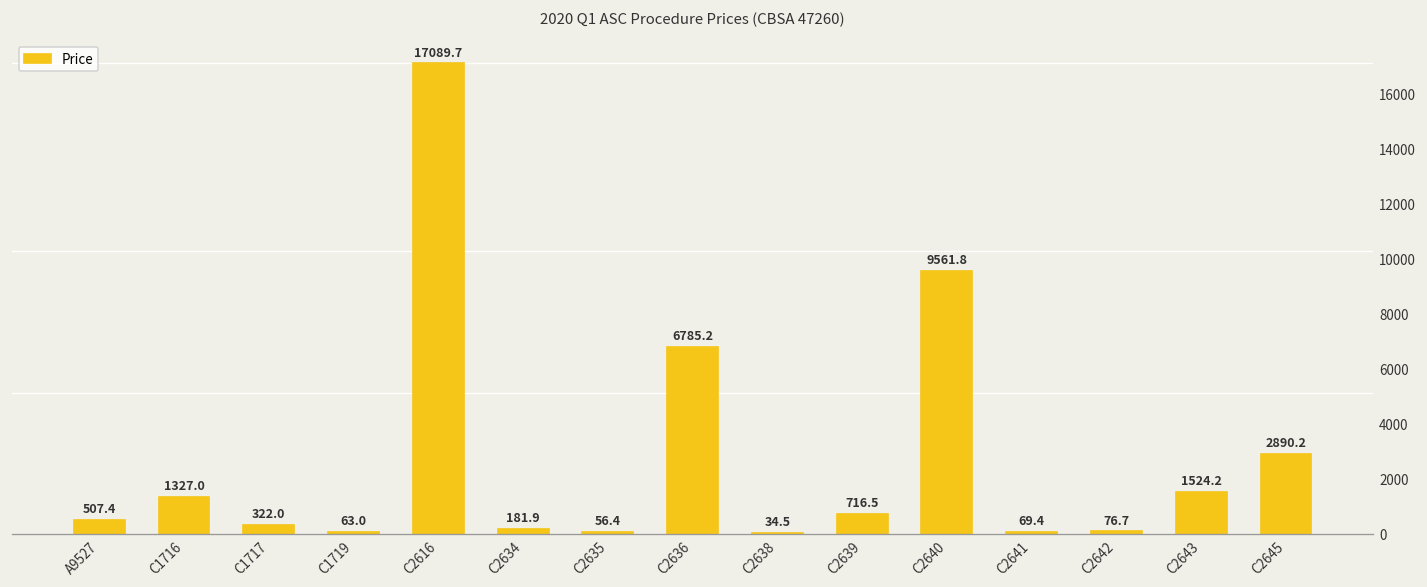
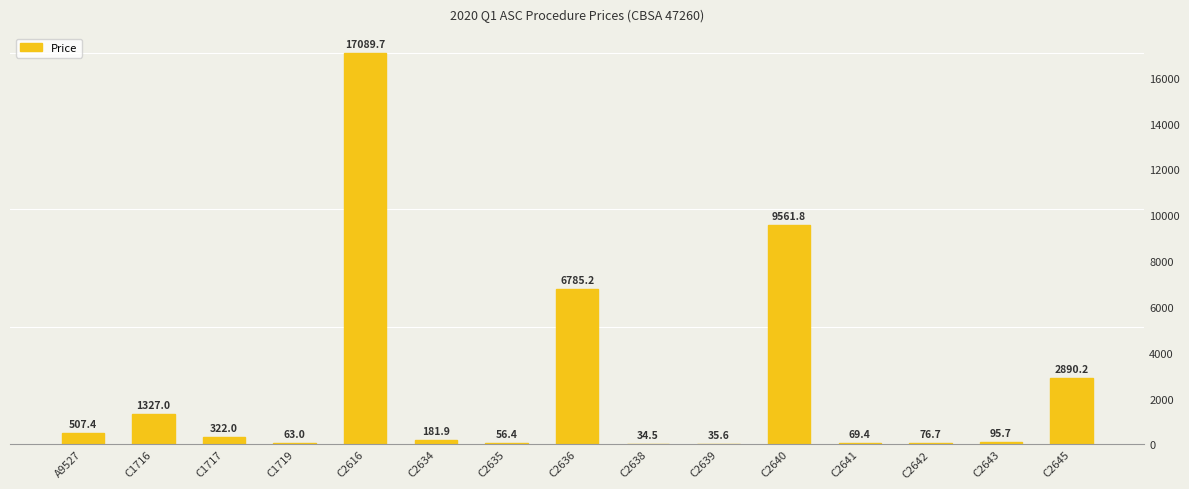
C2639: 716.5 -> 35.6
C2643: 1524.2 -> 95.7
